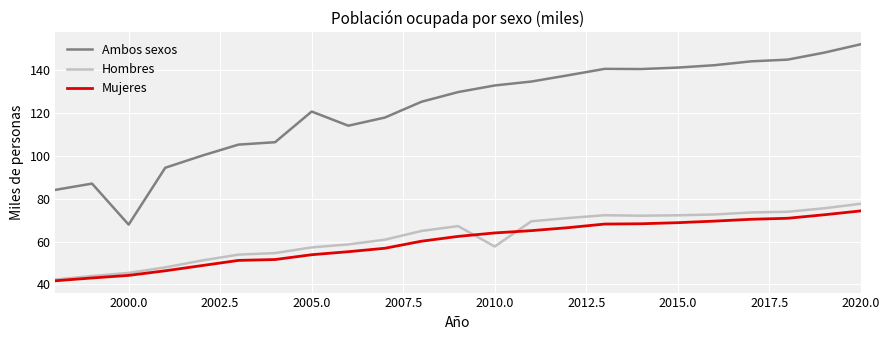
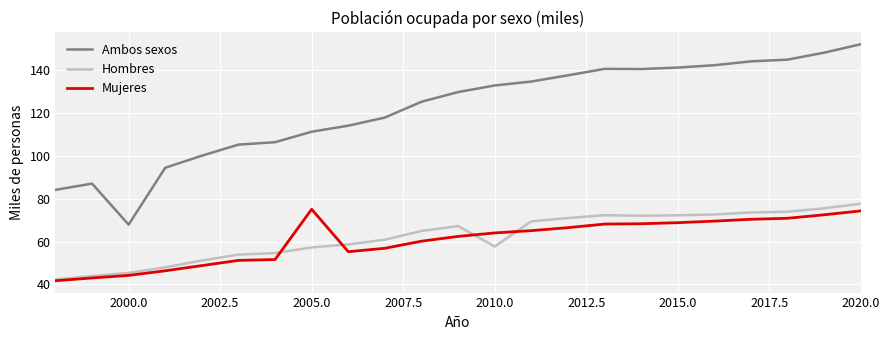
Ambos sexos, 2005.0: 120 -> 111
Mujeres, 2005.0: 54 -> 75
